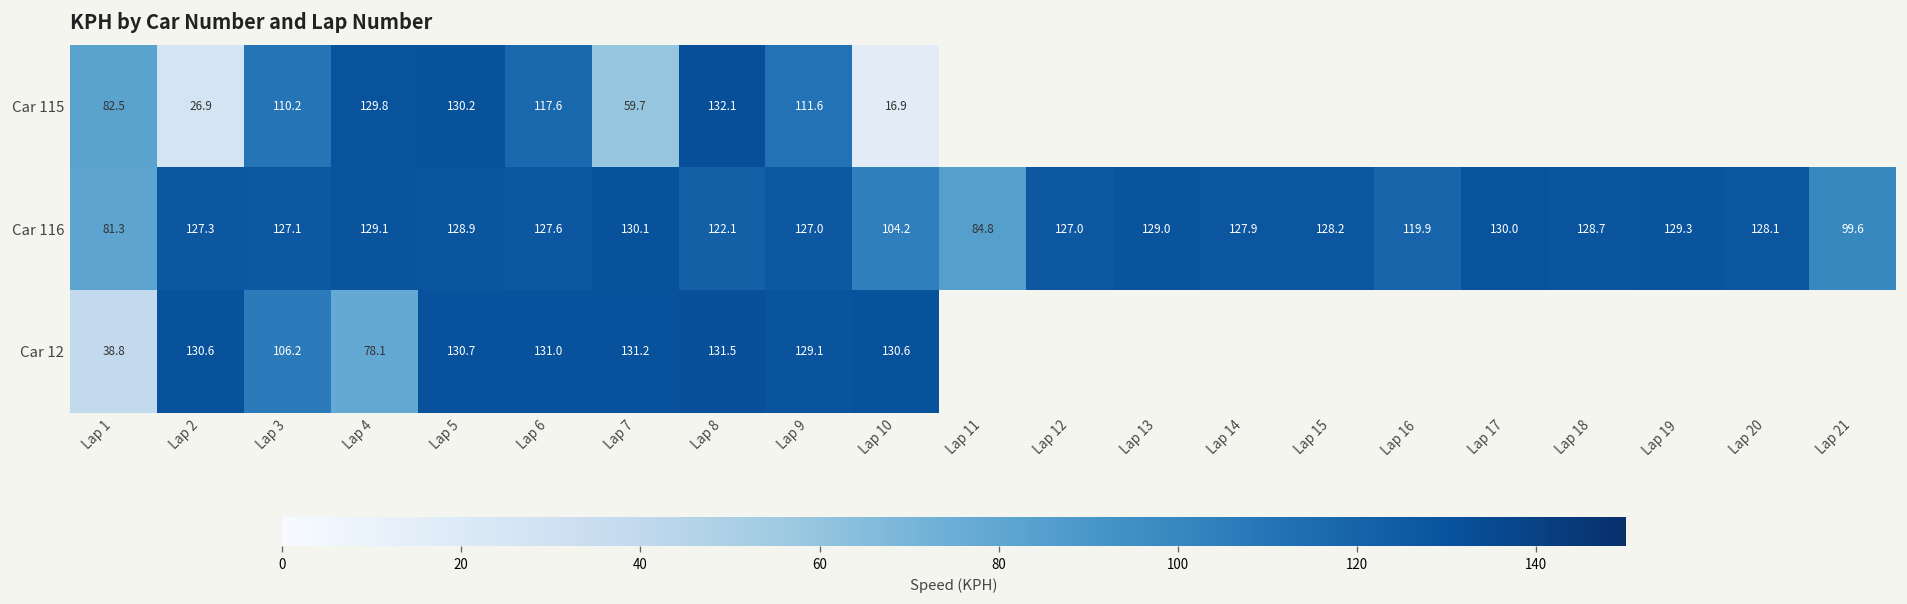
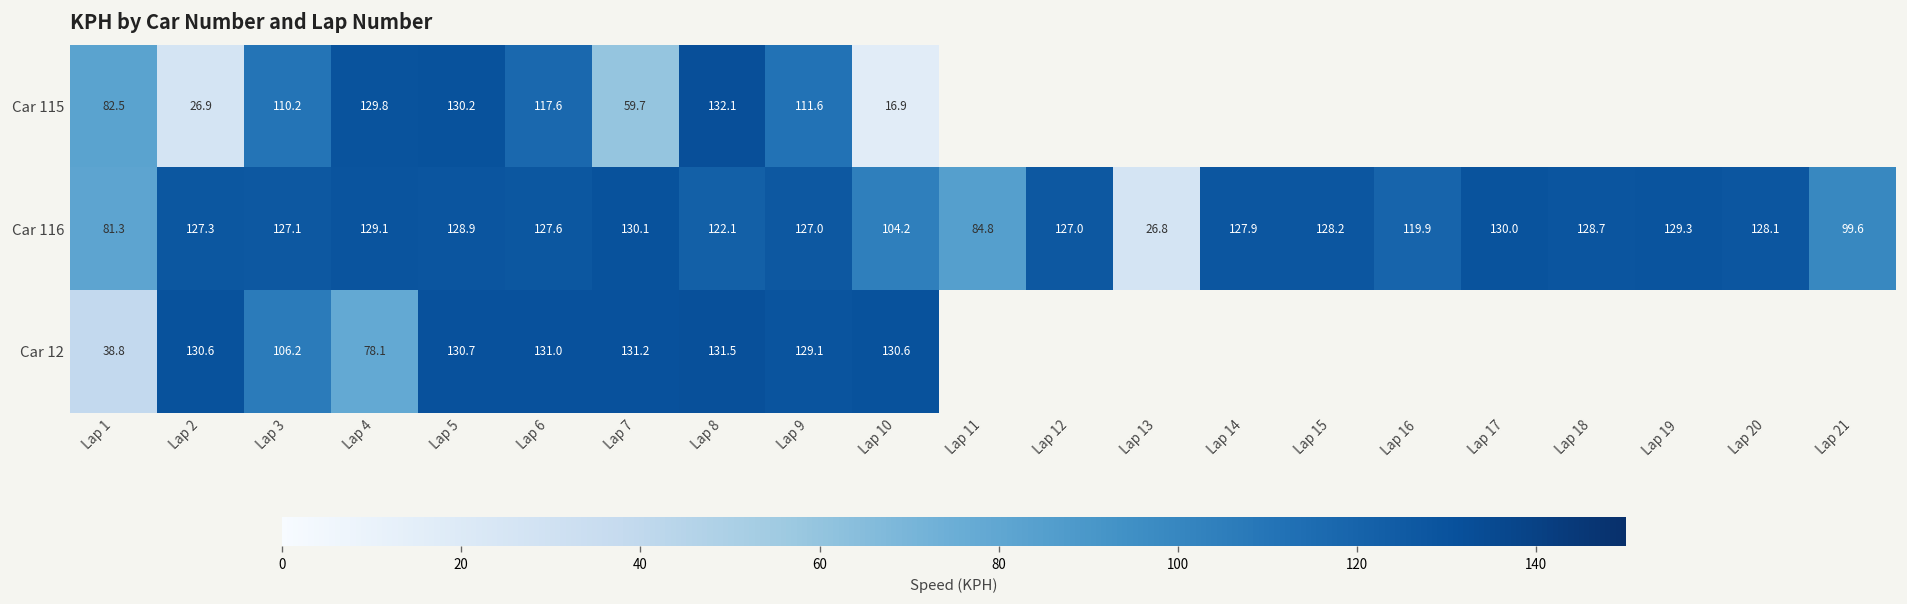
Car 116, Lap 13: 129.0 -> 26.8
